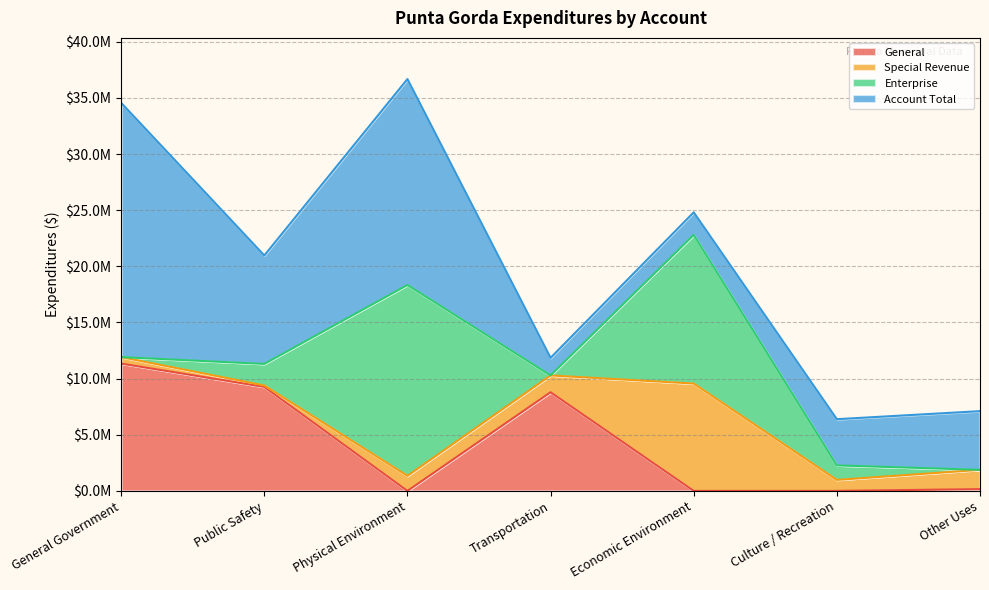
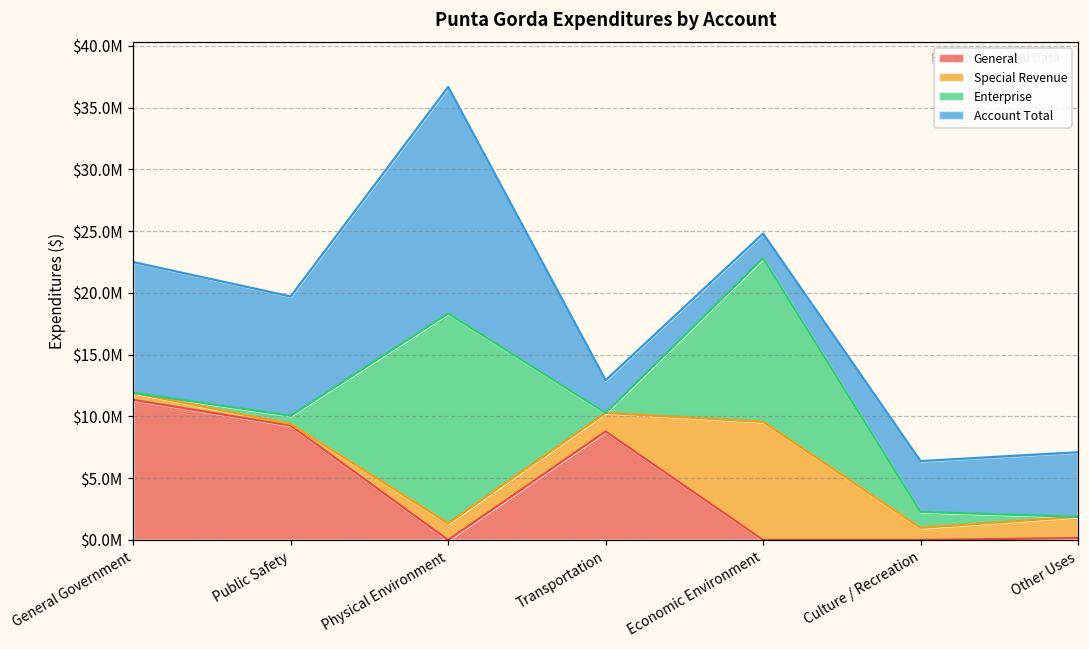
Account Total, General Government: $22600000 -> $10600000
Enterprise, Public Safety: $1900000 -> $700000
Account Total, Transportation: $1600000 -> $2600000
